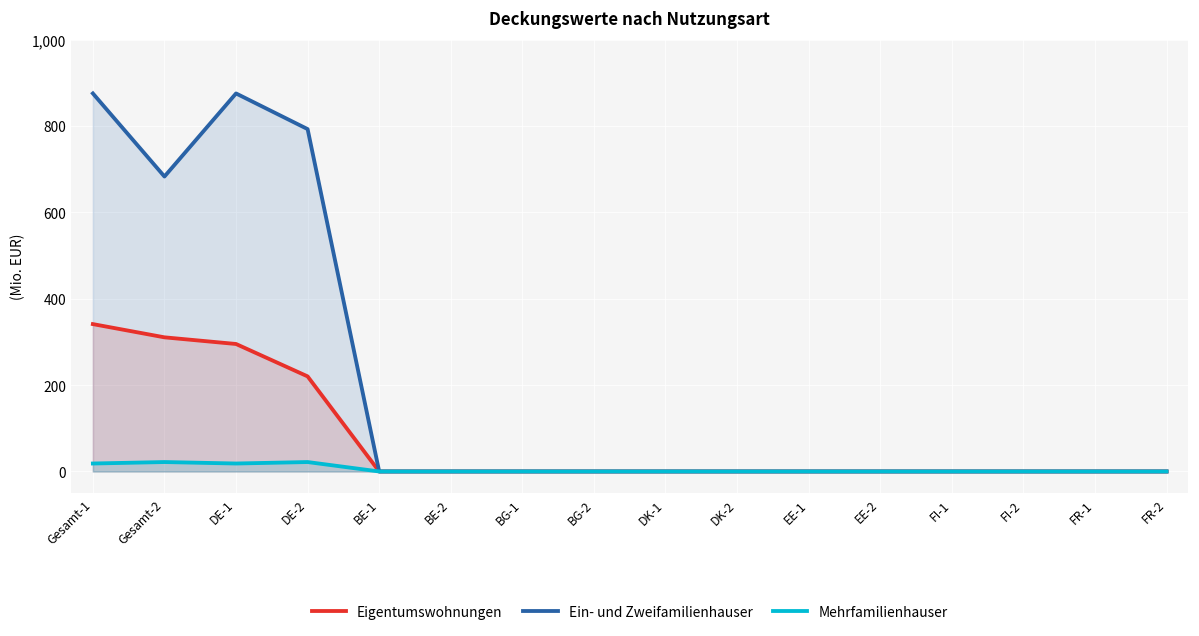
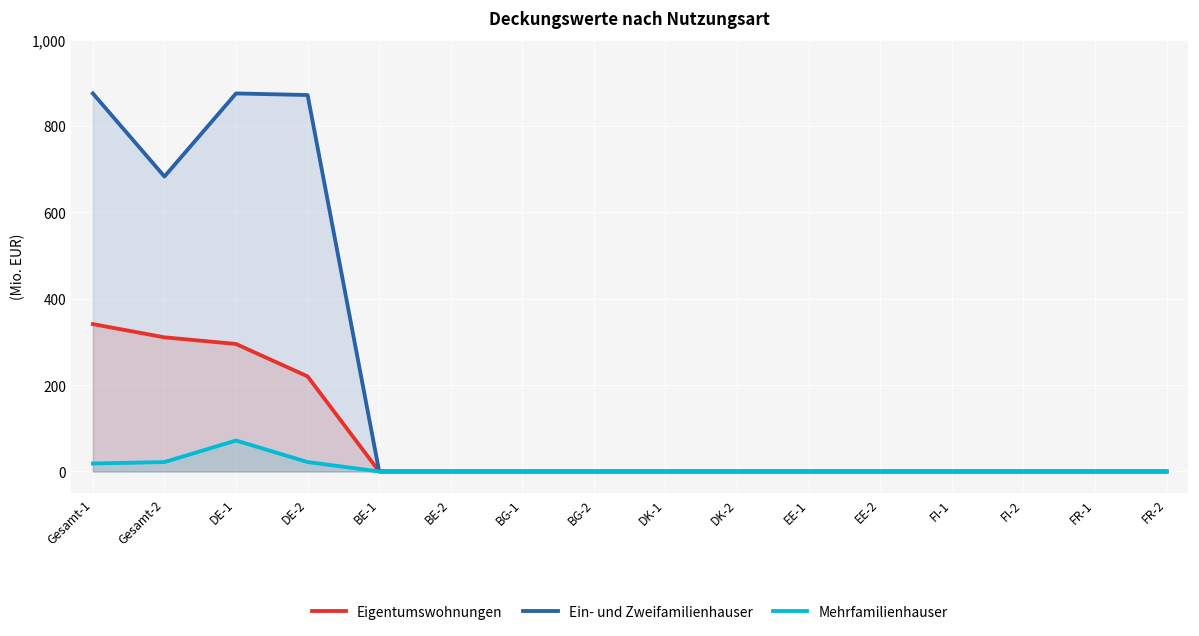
Mehrfamilienhauser, DE-1: 20 -> 70
Ein- und Zweifamilienhauser, DE-2: 790 -> 870
